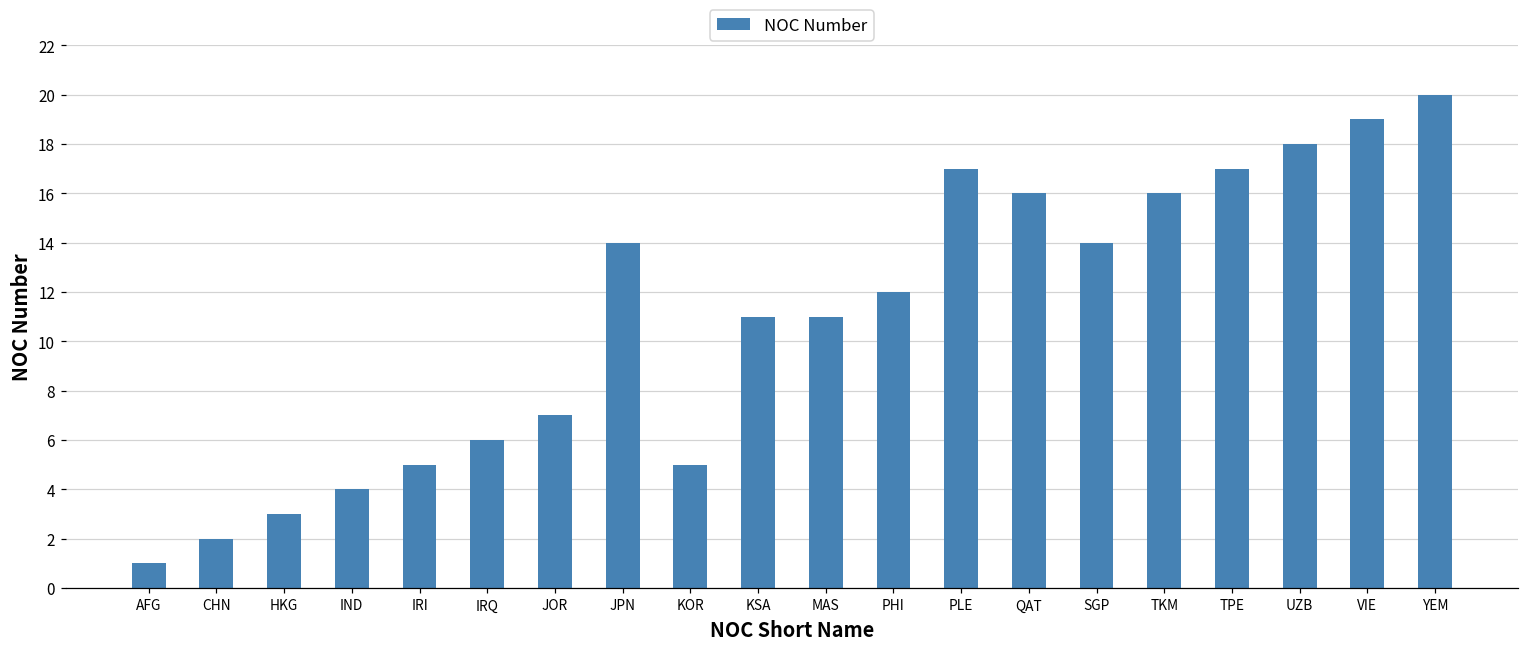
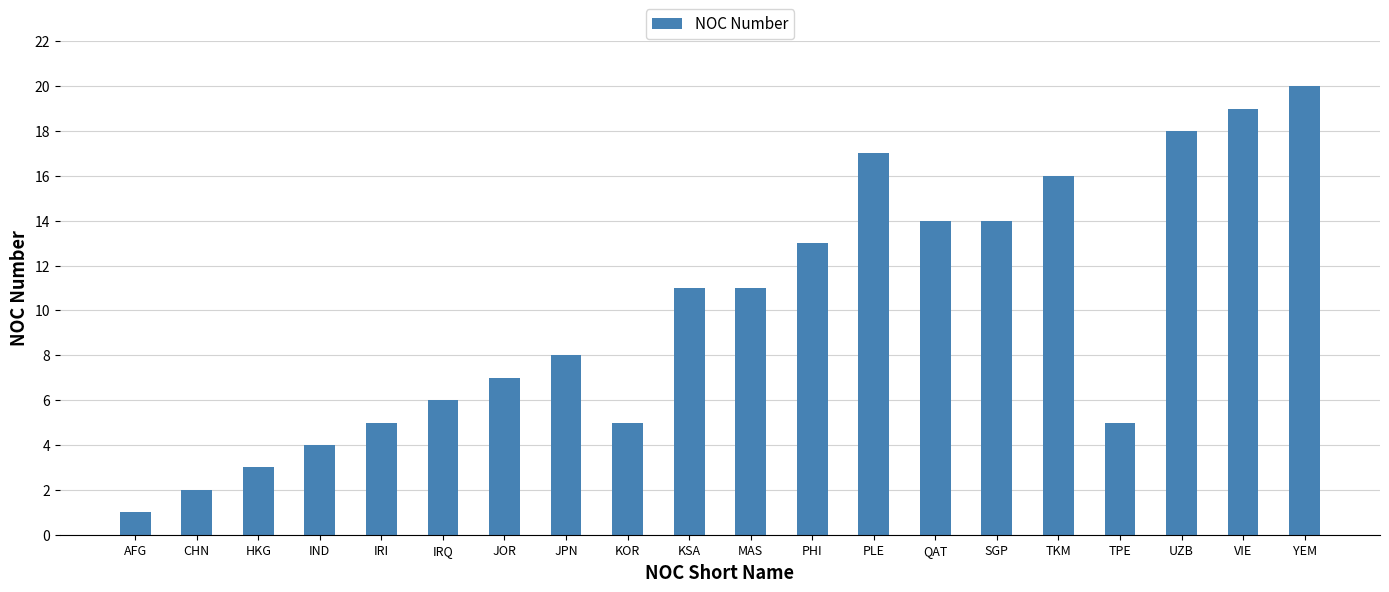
JPN: 14 -> 8
PHI: 12 -> 13
QAT: 16 -> 14
TPE: 17 -> 5
